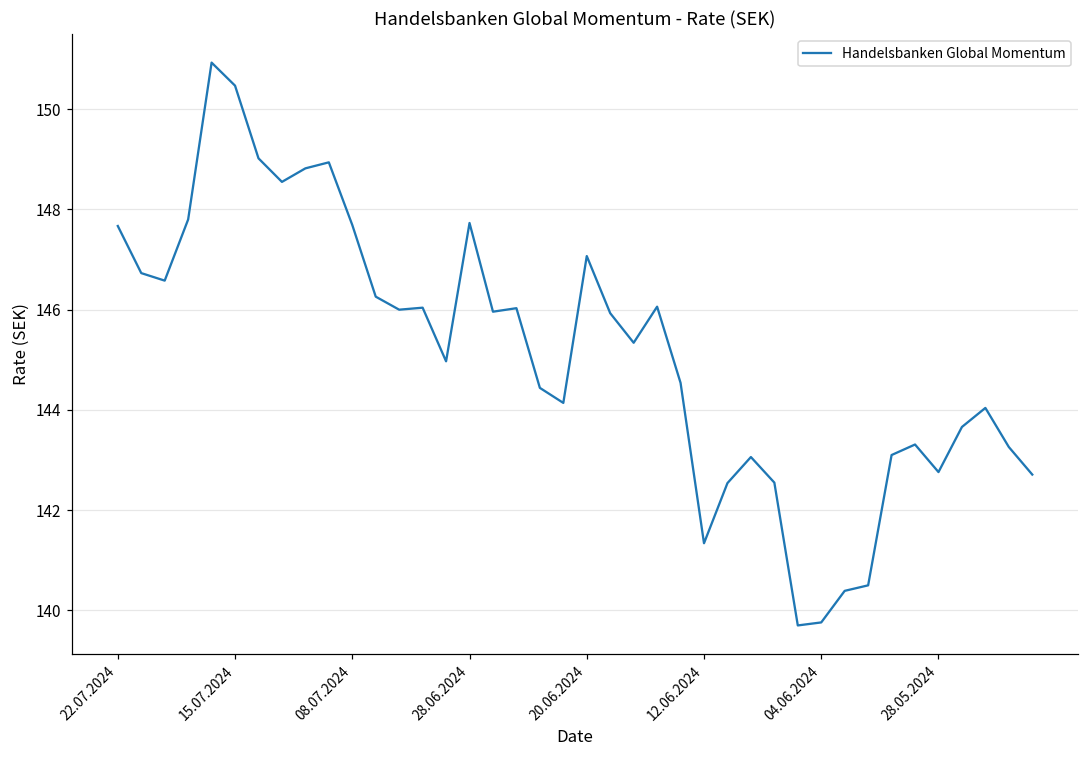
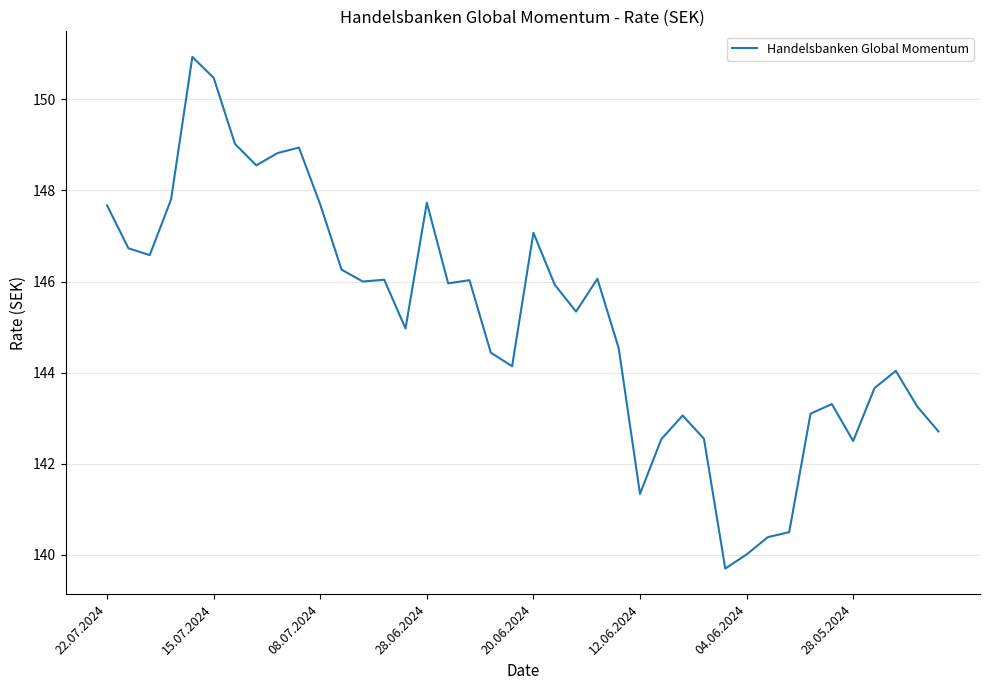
04.06.2024: 139.8 -> 140.0
28.05.2024: 142.8 -> 142.5
